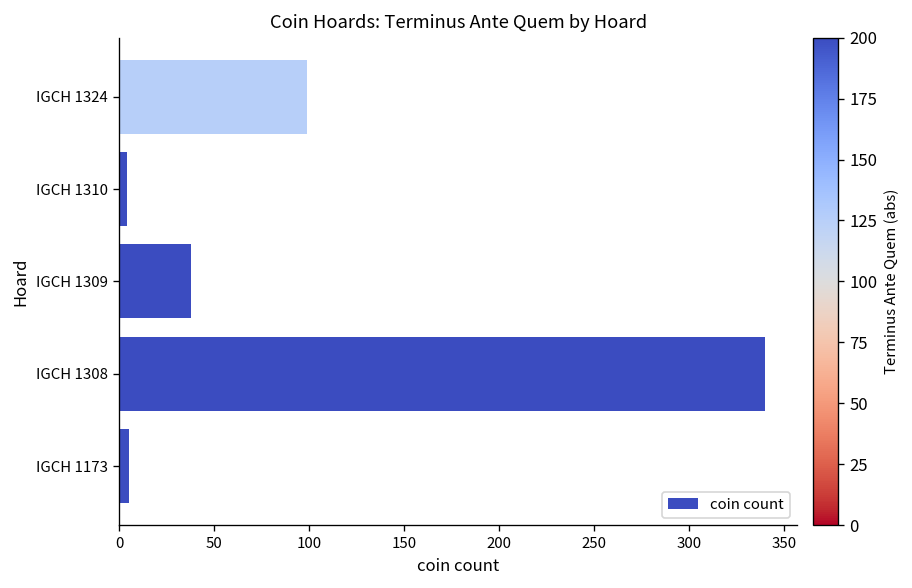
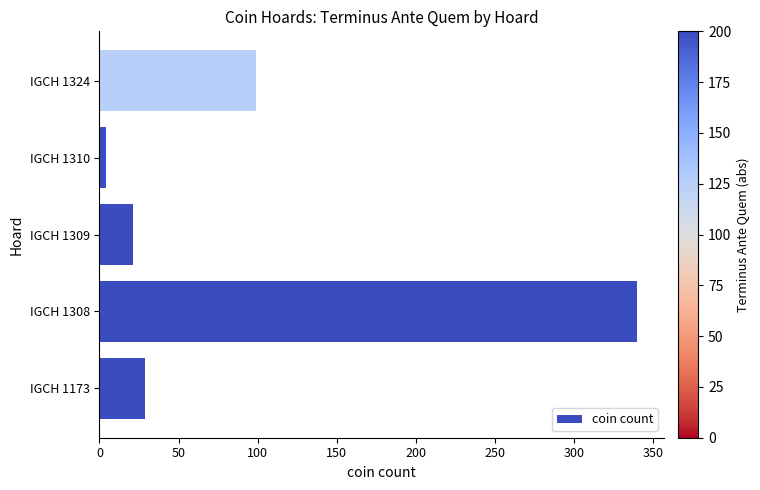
IGCH 1309: 38 -> 21
IGCH 1173: 5 -> 29
